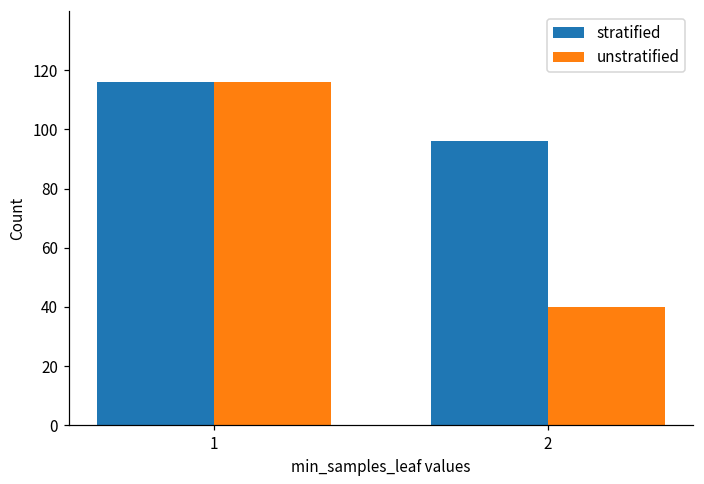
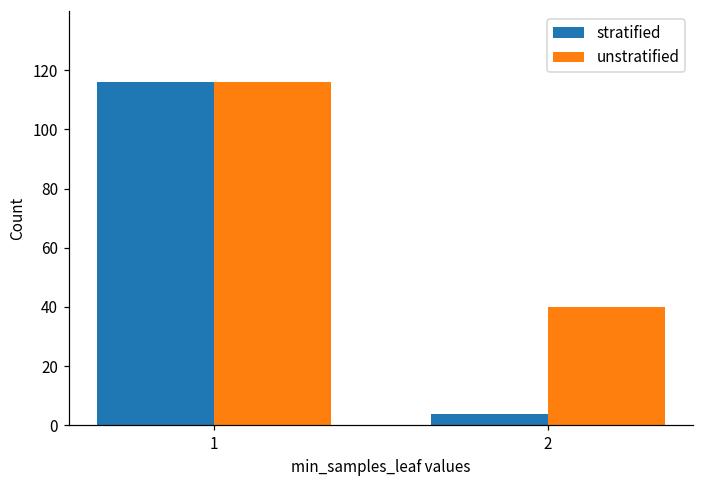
stratified, 2: 96 -> 4
